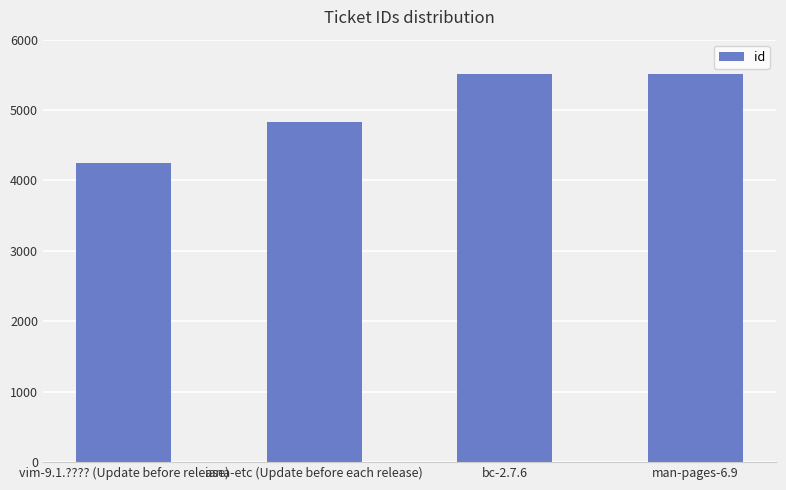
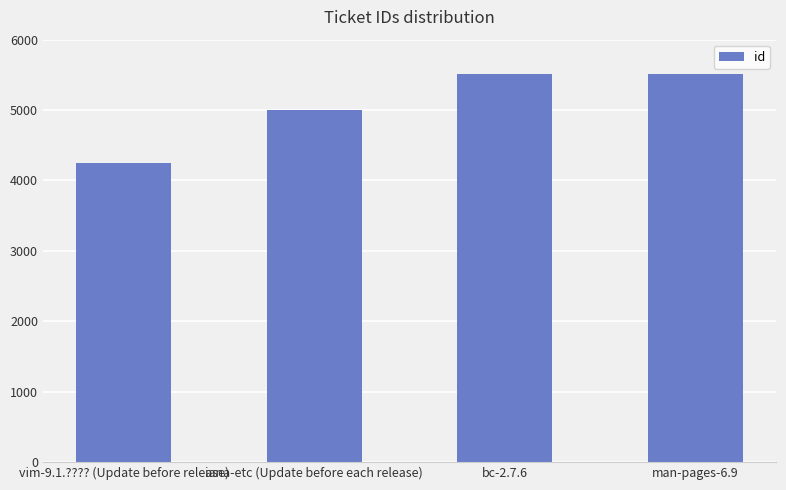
iana-etc (Update before each release): 4800 -> 5000
